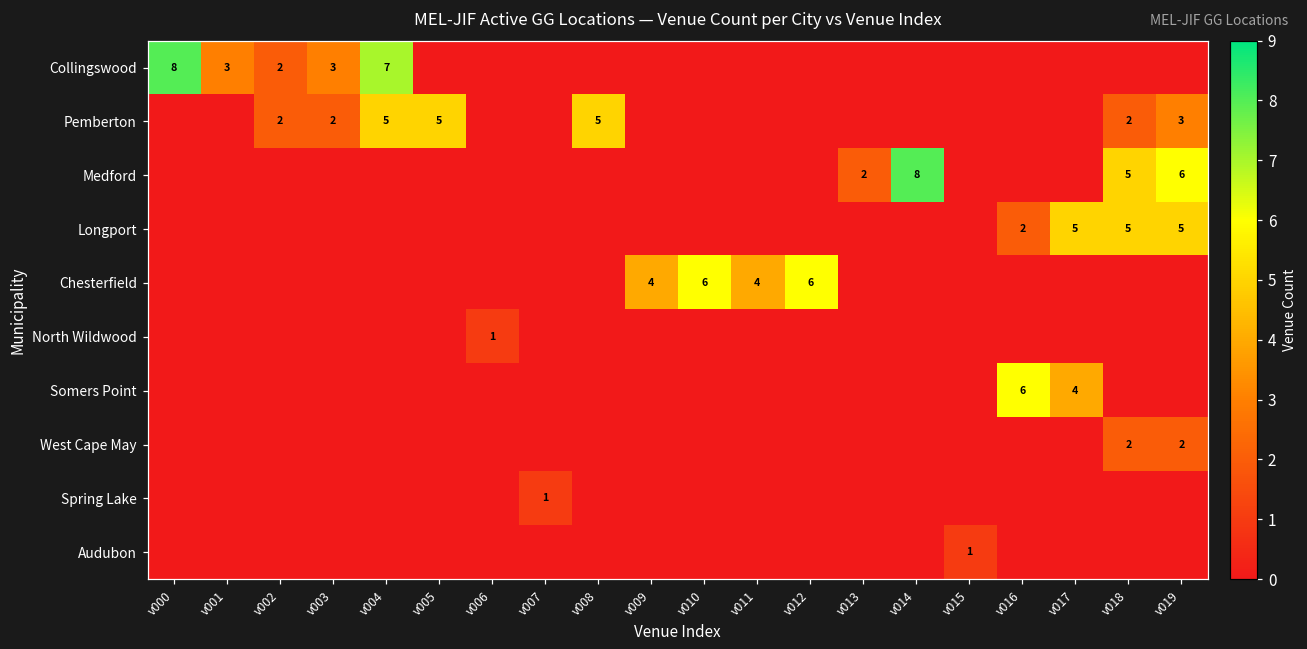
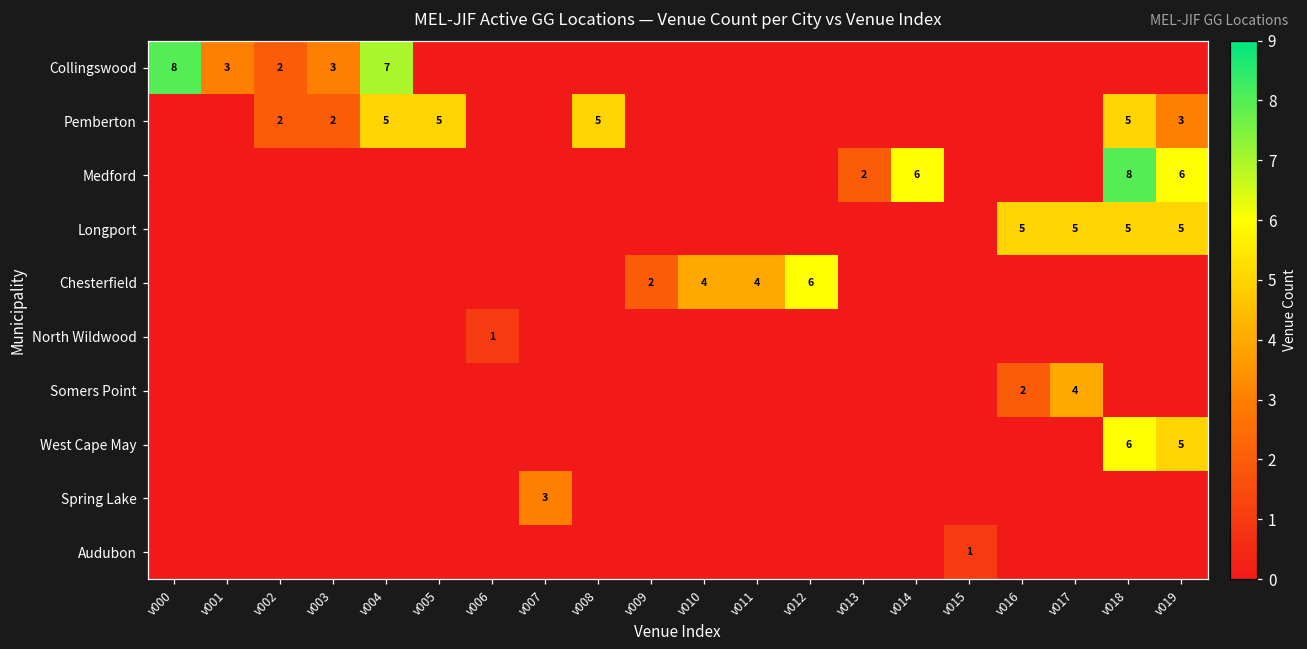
Pemberton, v018: 2 -> 5
Medford, v014: 8 -> 6
Medford, v018: 5 -> 8
Longport, v016: 2 -> 5
Chesterfield, v009: 4 -> 2
Chesterfield, v010: 6 -> 4
Somers Point, v016: 6 -> 2
West Cape May, v018: 2 -> 6
West Cape May, v019: 2 -> 5
Spring Lake, v007: 1 -> 3
